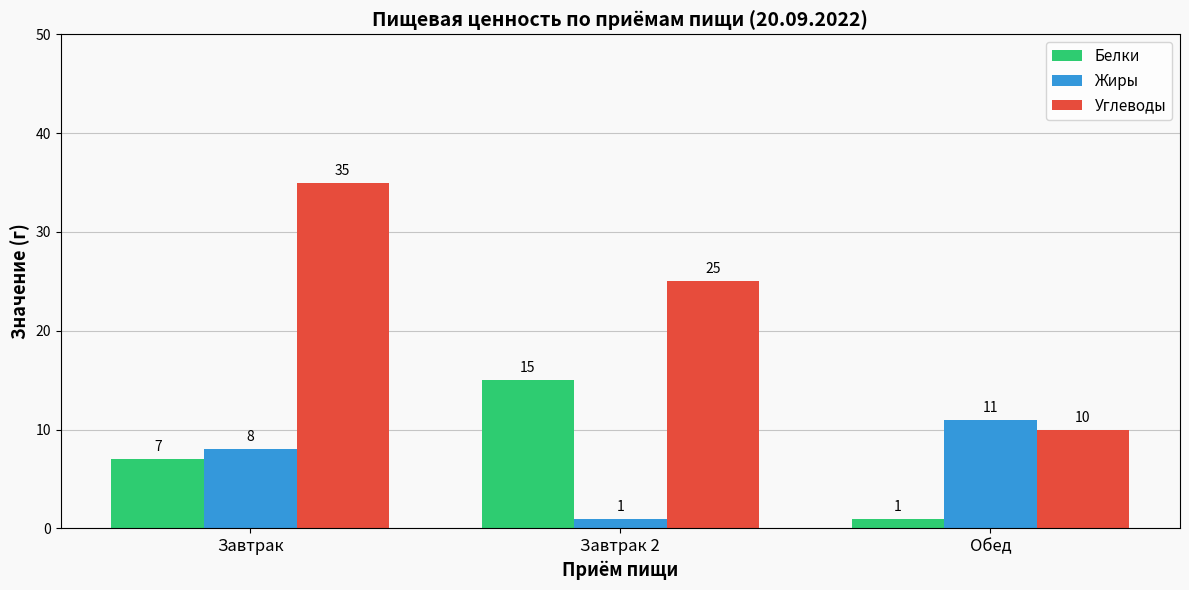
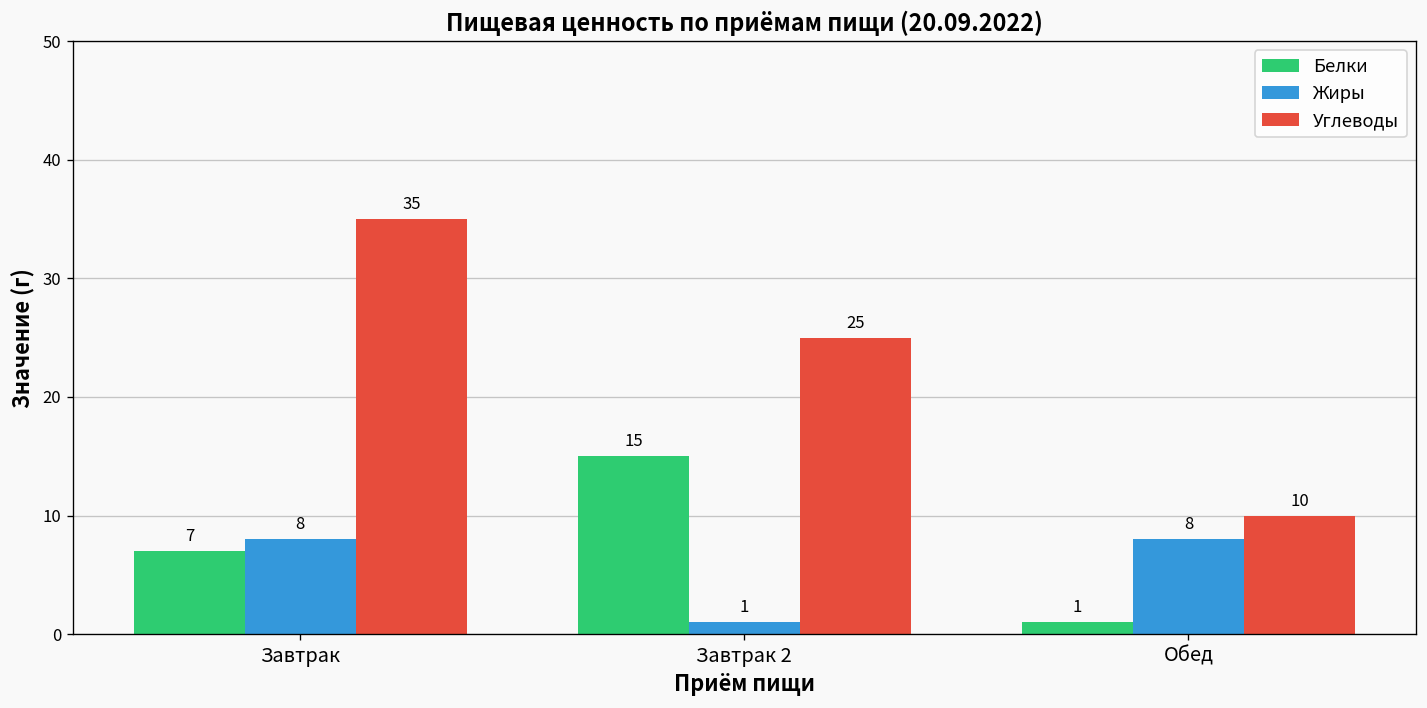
Жиры, Обед: 11 -> 8
